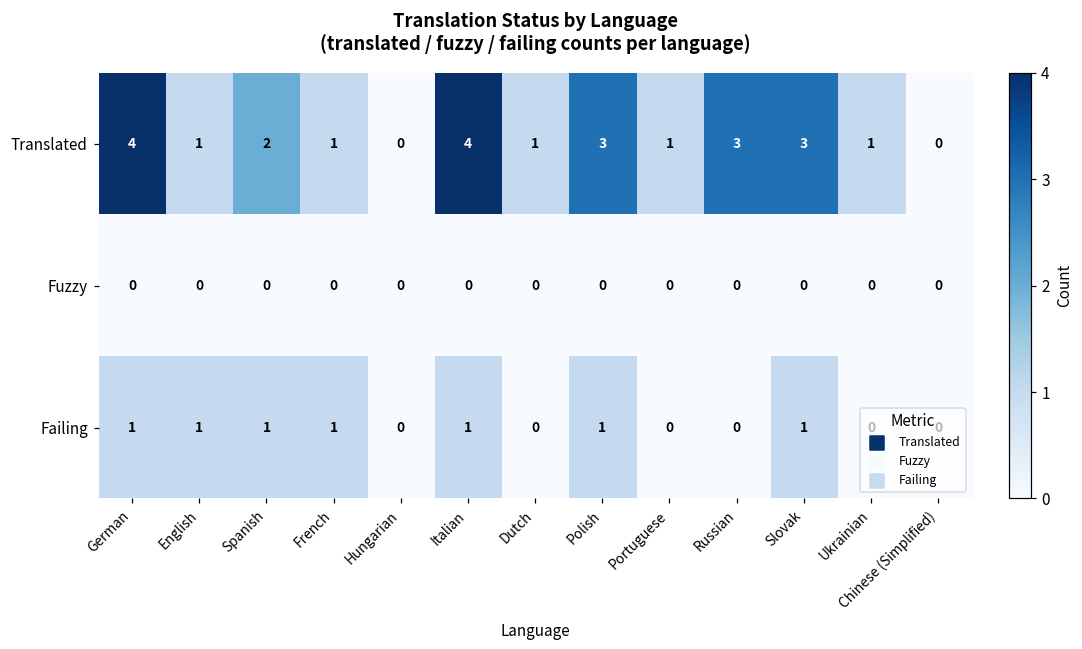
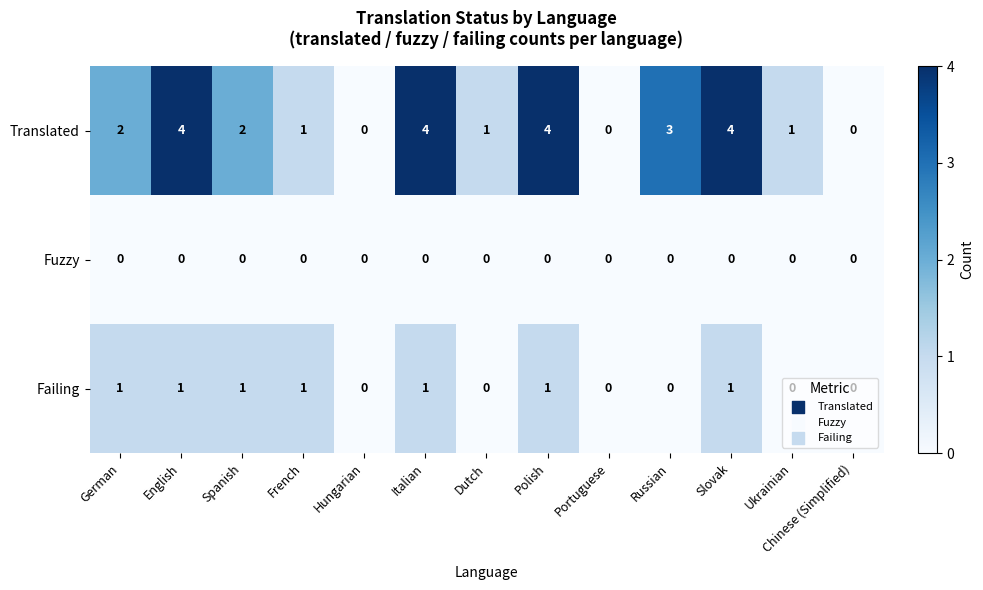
Translated, German: 4 -> 2
Translated, English: 1 -> 4
Translated, Polish: 3 -> 4
Translated, Portuguese: 1 -> 0
Translated, Slovak: 3 -> 4
